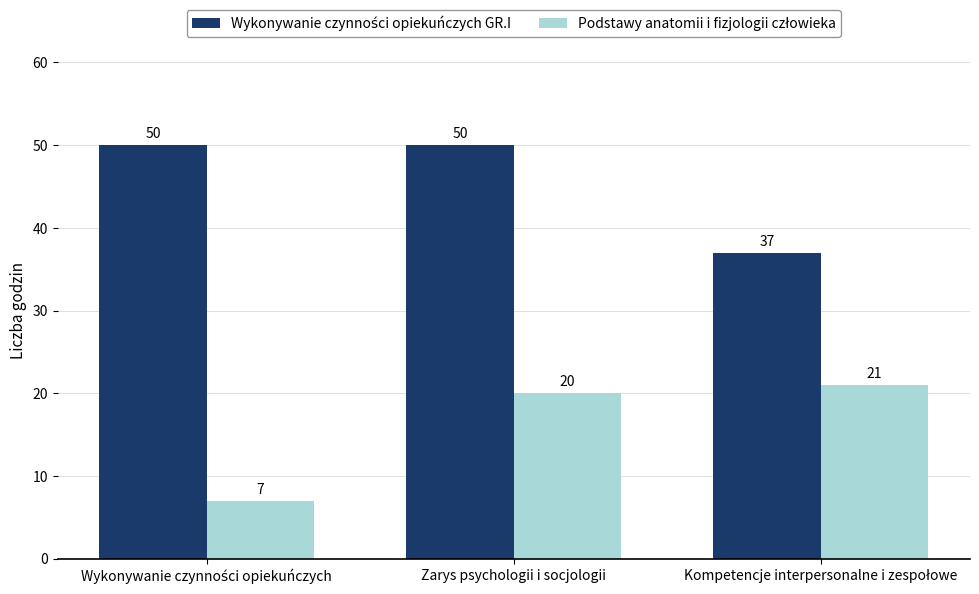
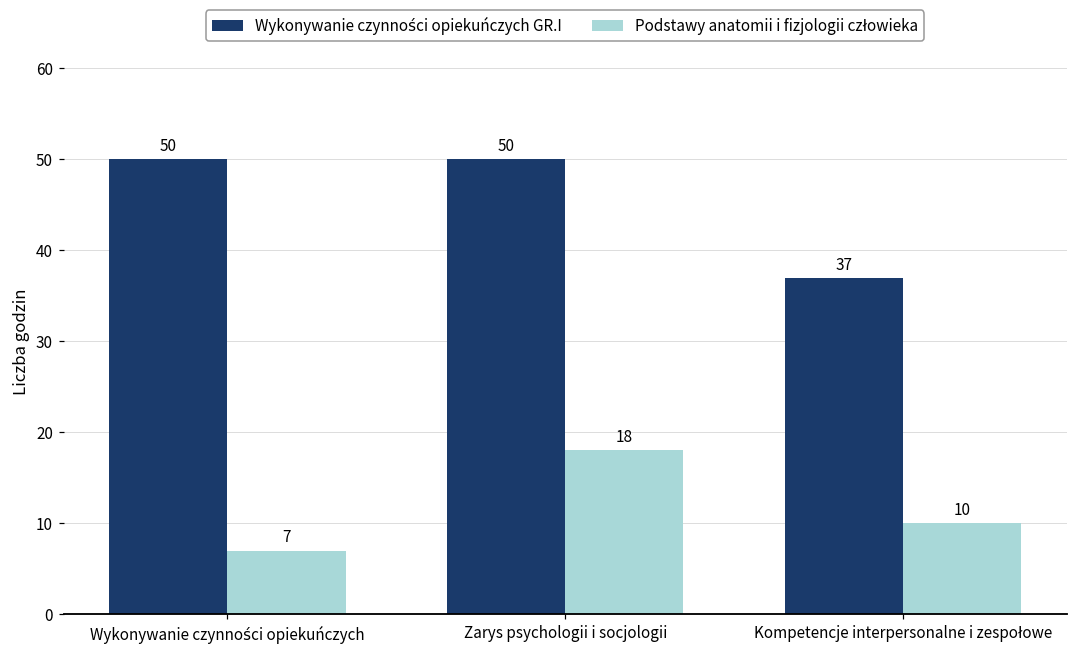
Podstawy anatomii i fizjologii człowieka, Zarys psychologii i socjologii: 20 -> 18
Podstawy anatomii i fizjologii człowieka, Kompetencje interpersonalne i zespołowe: 21 -> 10
